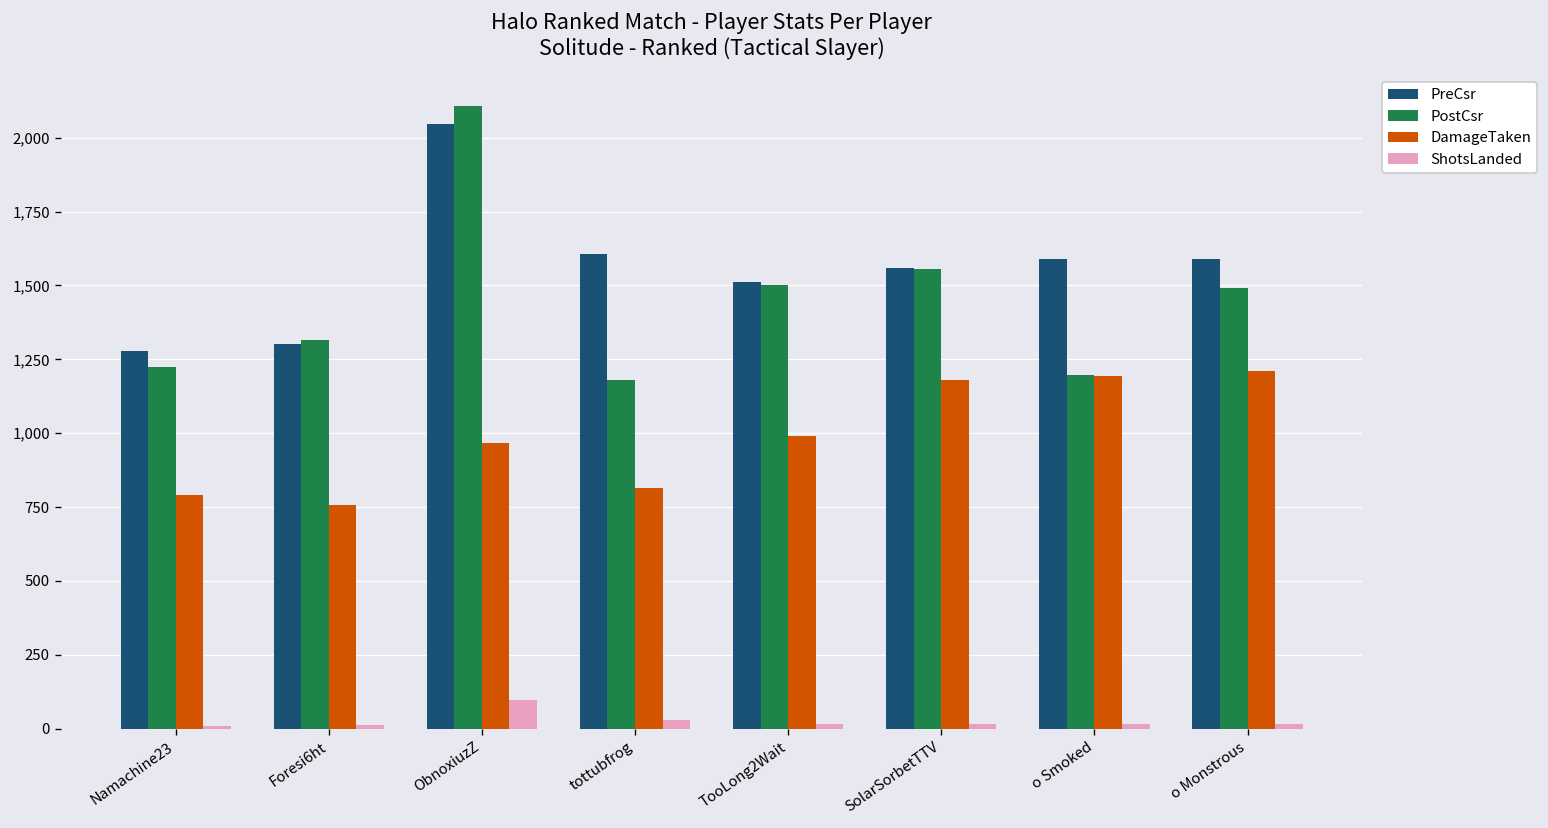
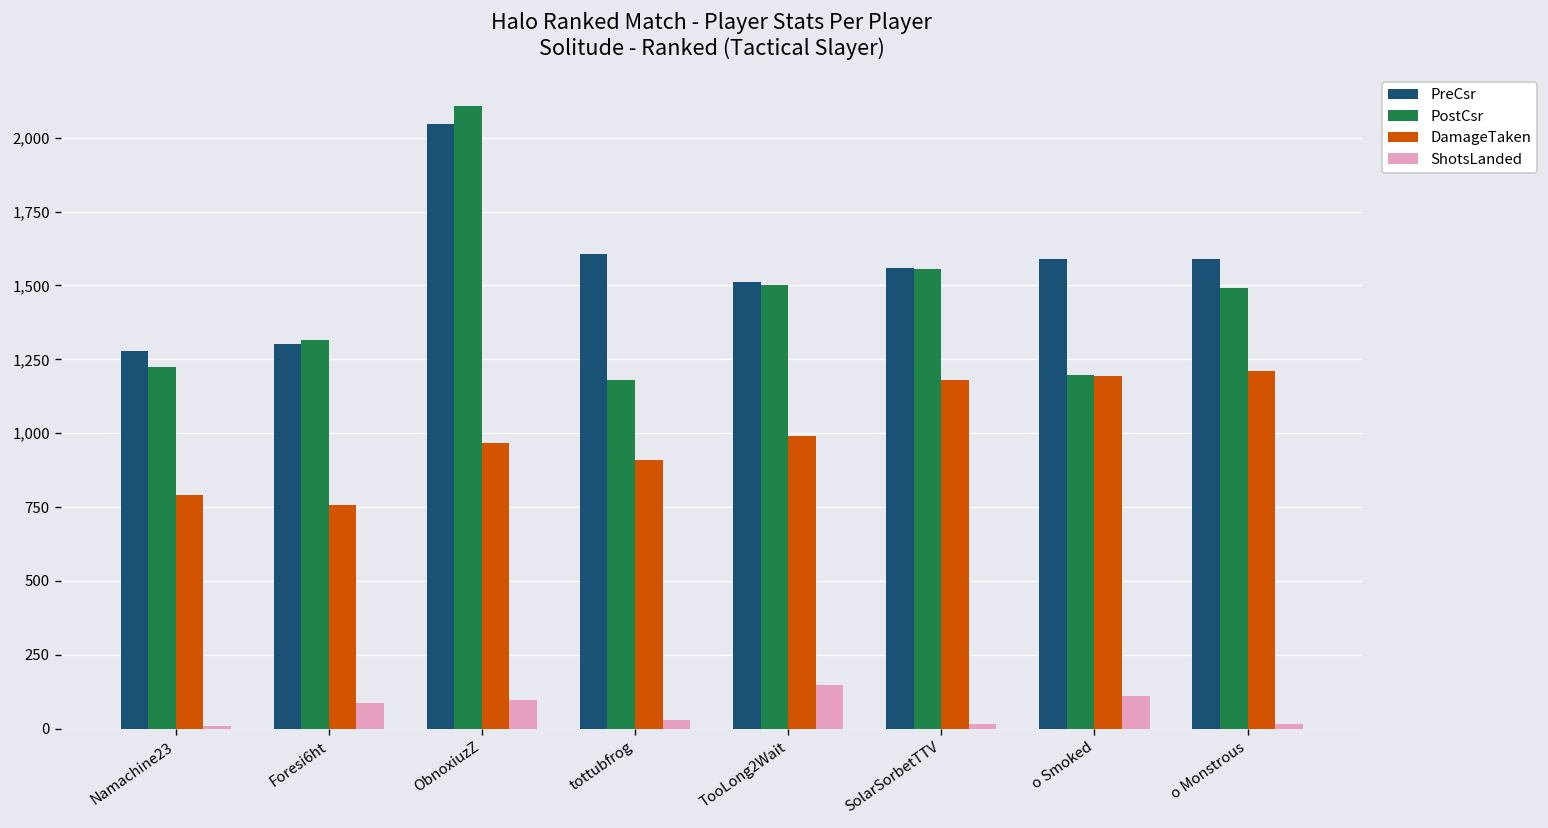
ShotsLanded, Foresi6ht: 10 -> 90
DamageTaken, tottubfrog: 810 -> 910
ShotsLanded, TooLong2Wait: 20 -> 150
ShotsLanded, o Smoked: 20 -> 110
